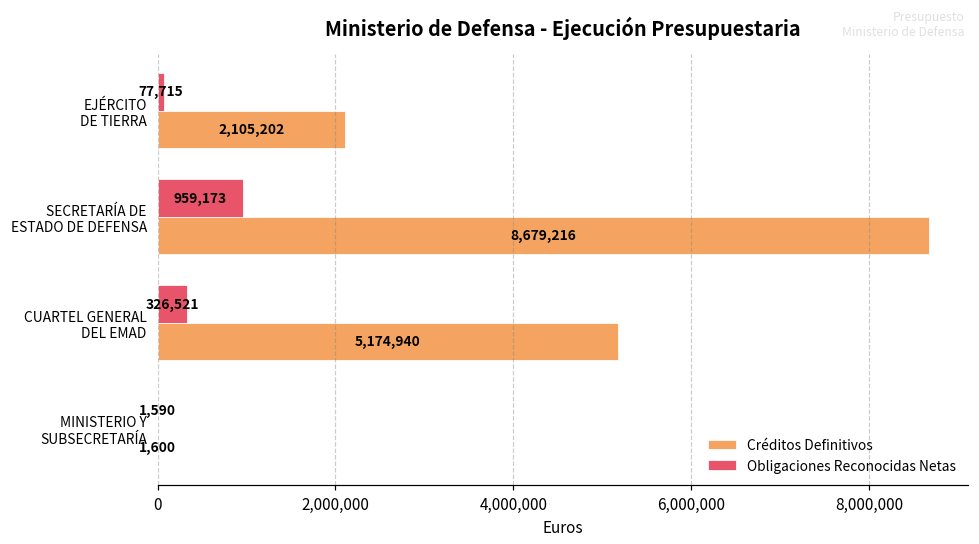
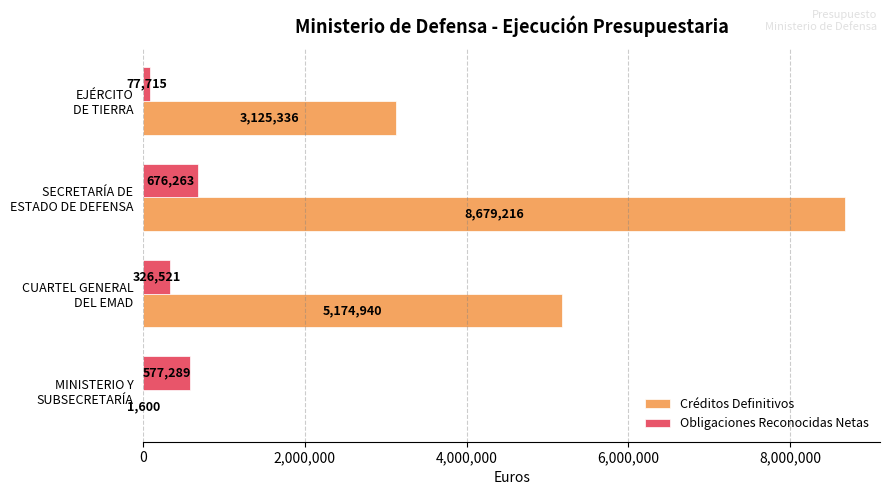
Créditos Definitivos, EJÉRCITO DE TIERRA: 2,105,202 -> 3,125,336
Obligaciones Reconocidas Netas, SECRETARÍA DE ESTADO DE DEFENSA: 959,173 -> 676,263
Obligaciones Reconocidas Netas, MINISTERIO Y SUBSECRETARÍA: 1,590 -> 577,289
